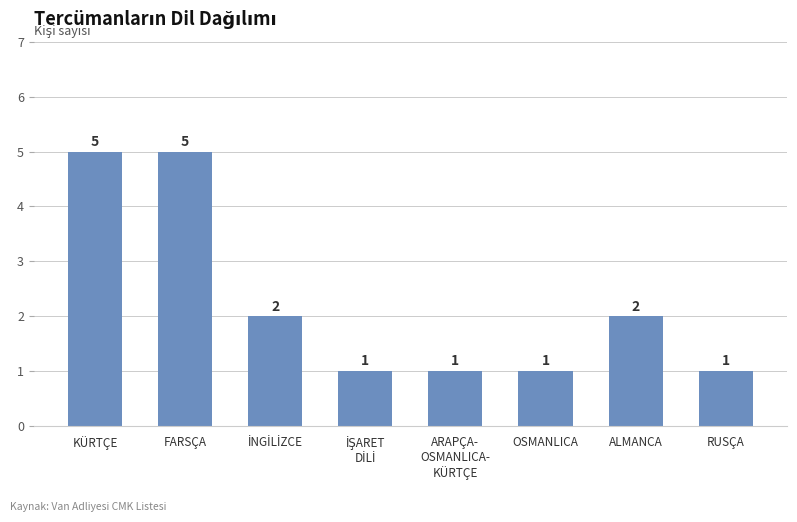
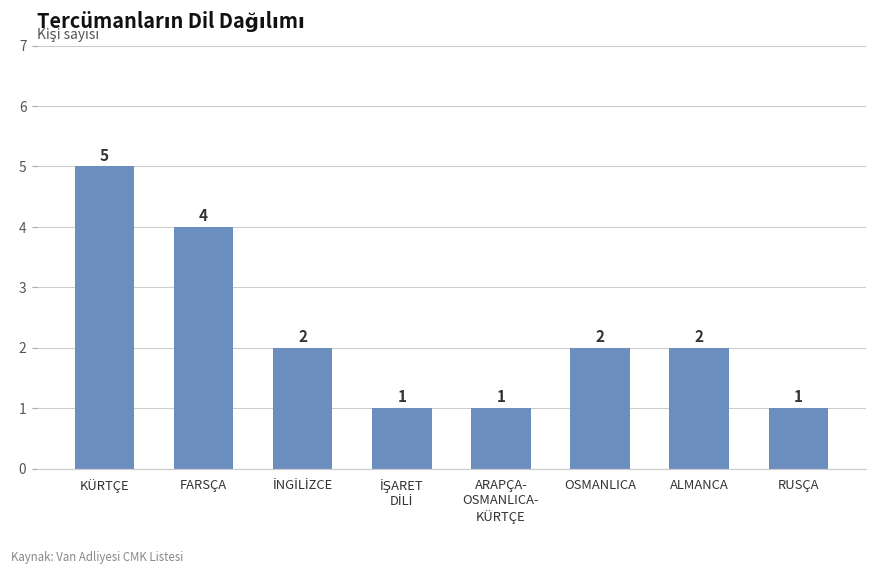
FARSÇA: 5 -> 4
OSMANLICA: 1 -> 2
